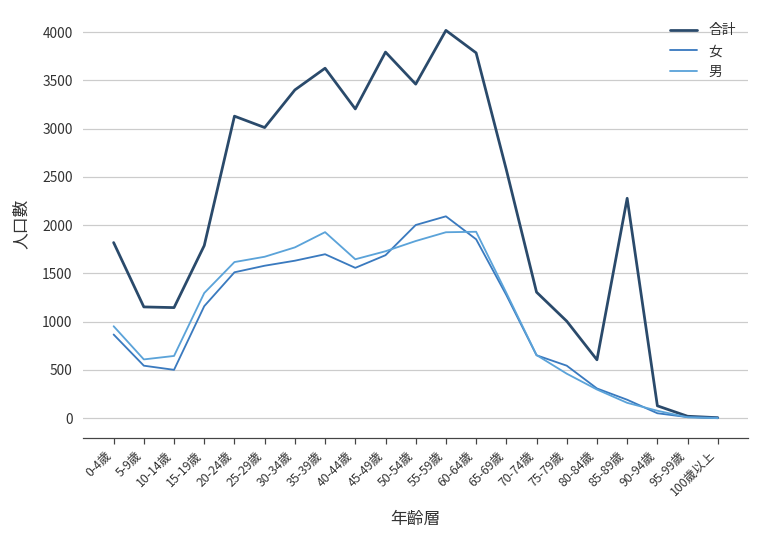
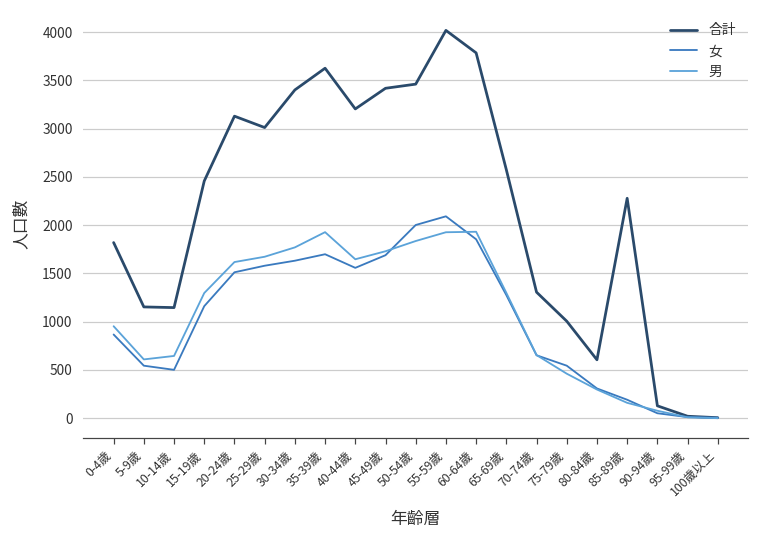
合計, 15-19歲: 1800 -> 2500
合計, 45-49歲: 3800 -> 3400
